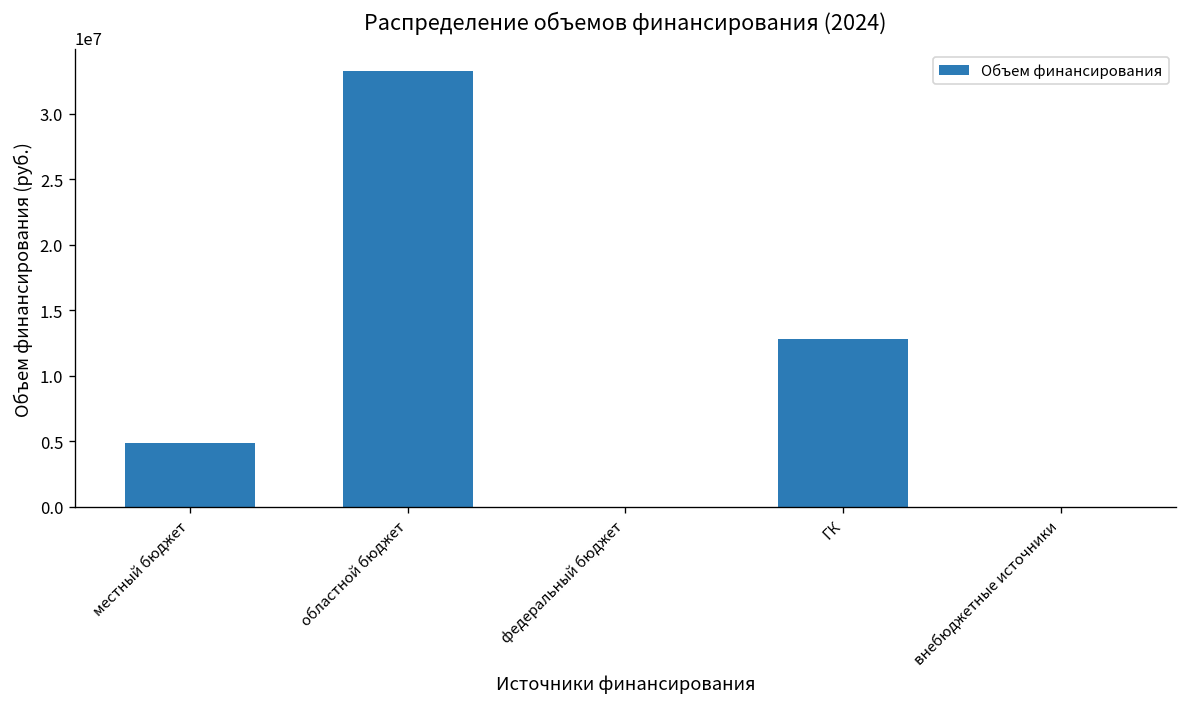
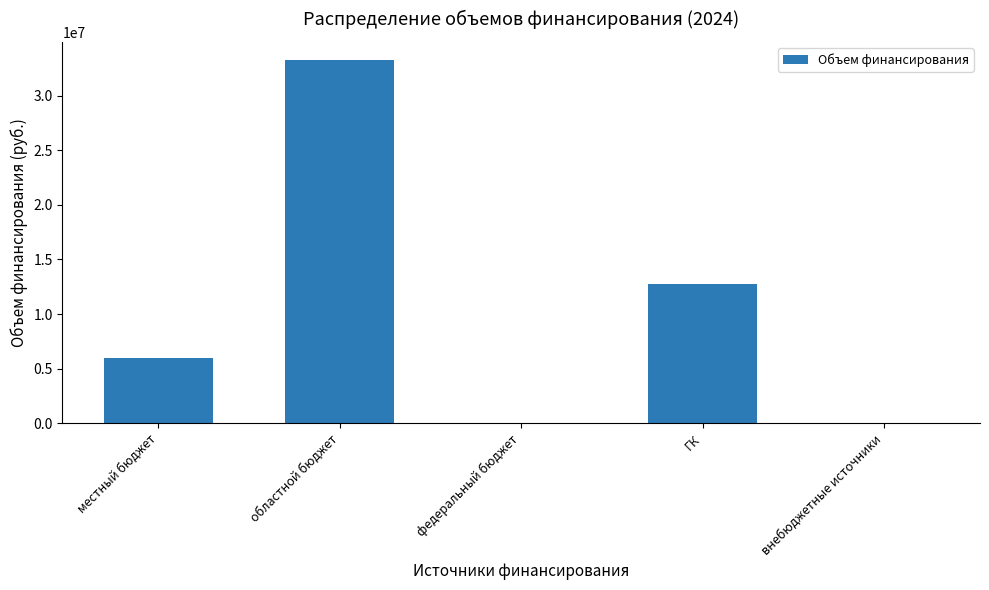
местный бюджет: 4900000 -> 6000000
